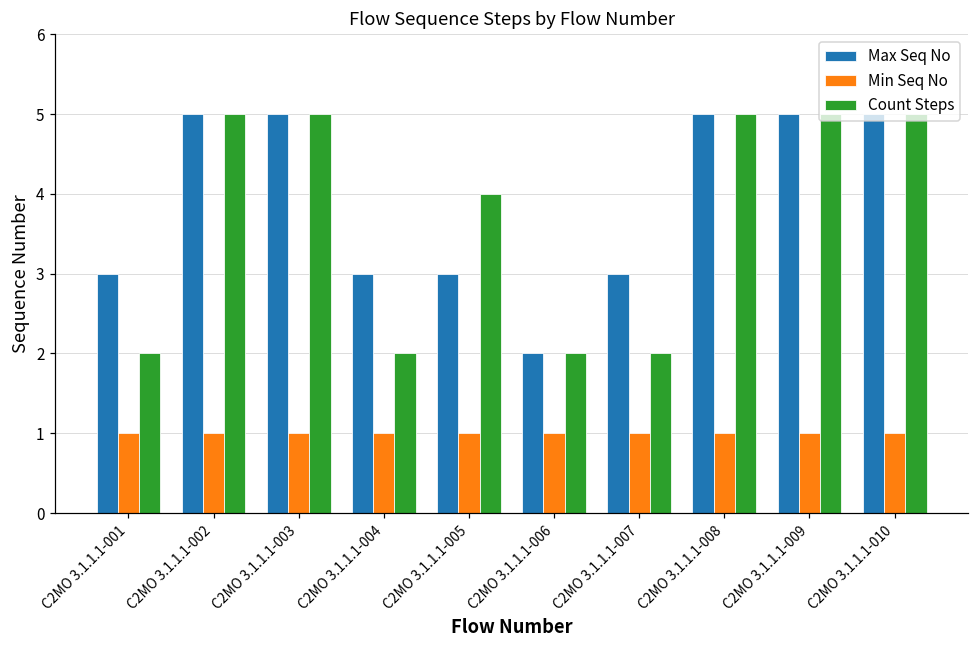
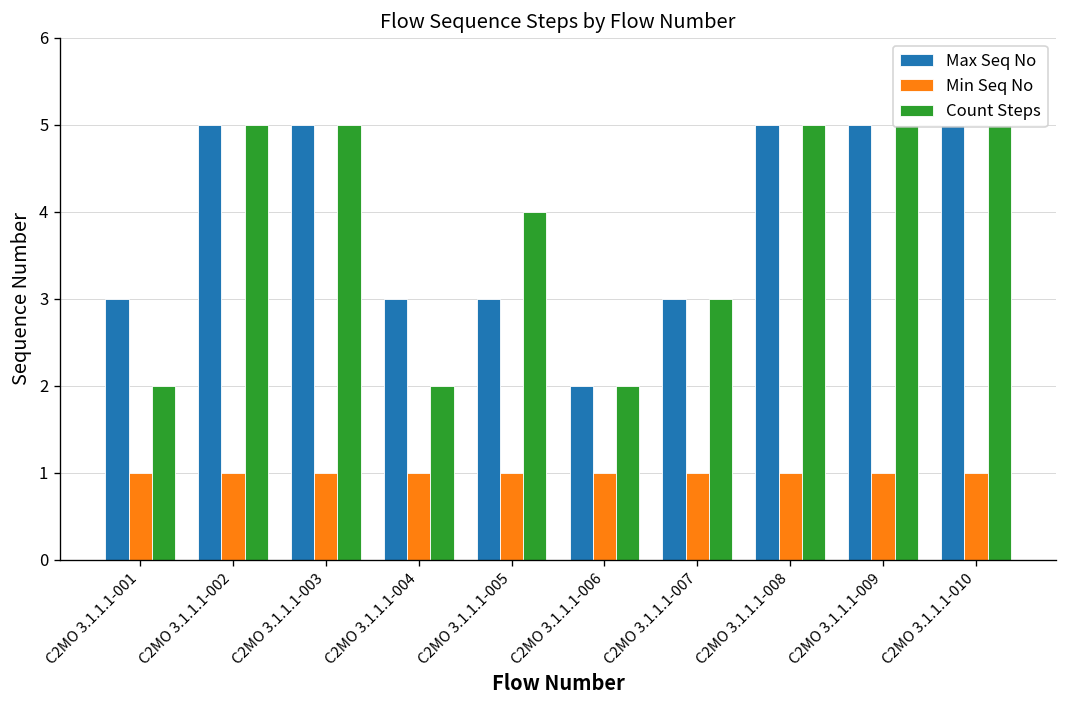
Count Steps, C2MO 3.1.1.1-007: 2 -> 3
